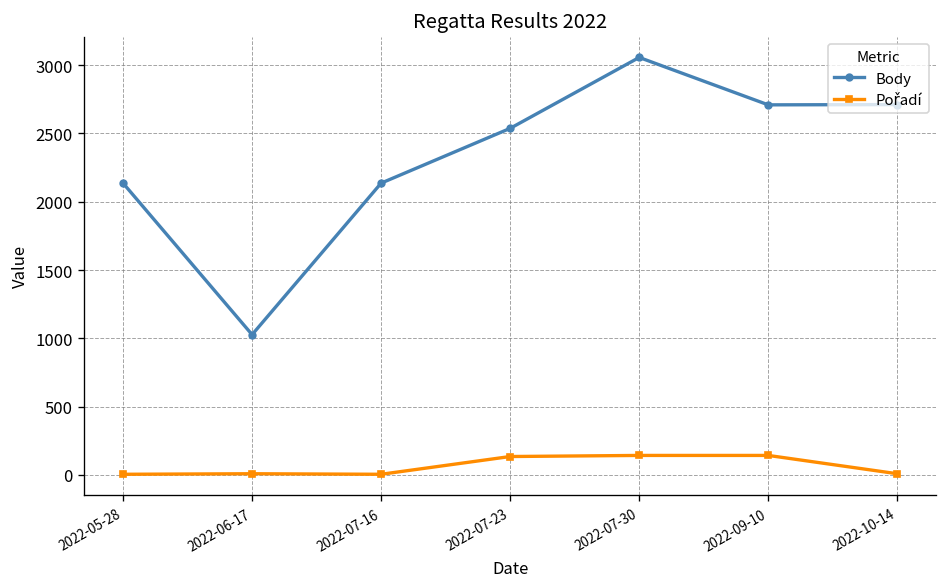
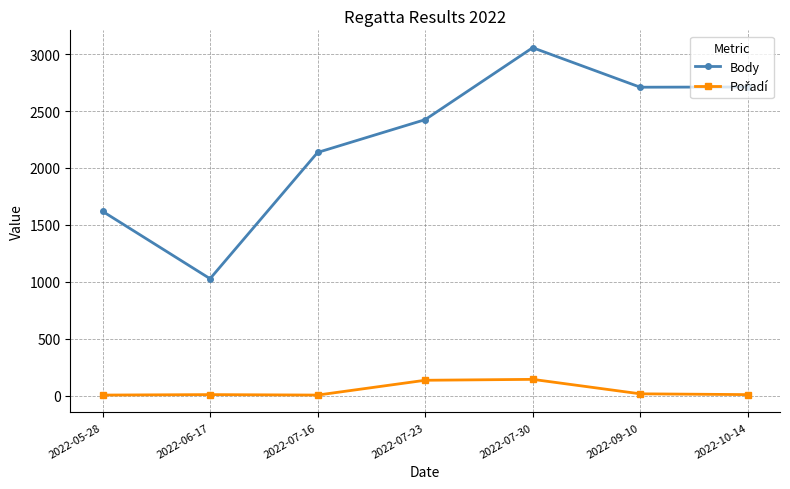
Body, 2022-05-28: 2140 -> 1620
Body, 2022-07-23: 2540 -> 2420
Pořadí, 2022-09-10: 140 -> 20
